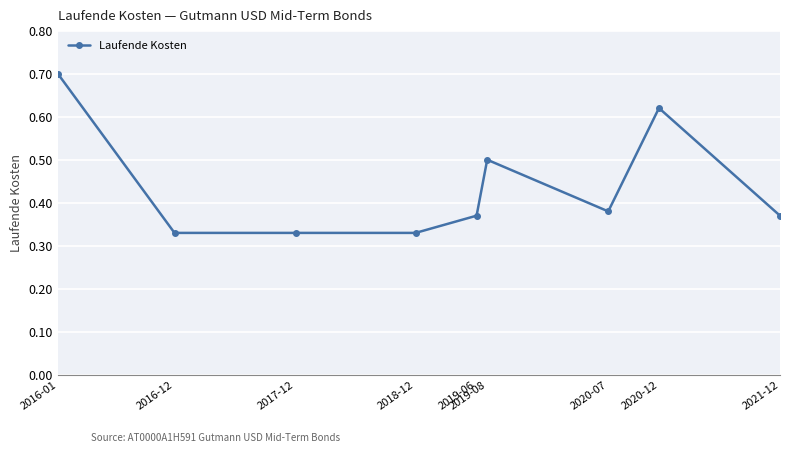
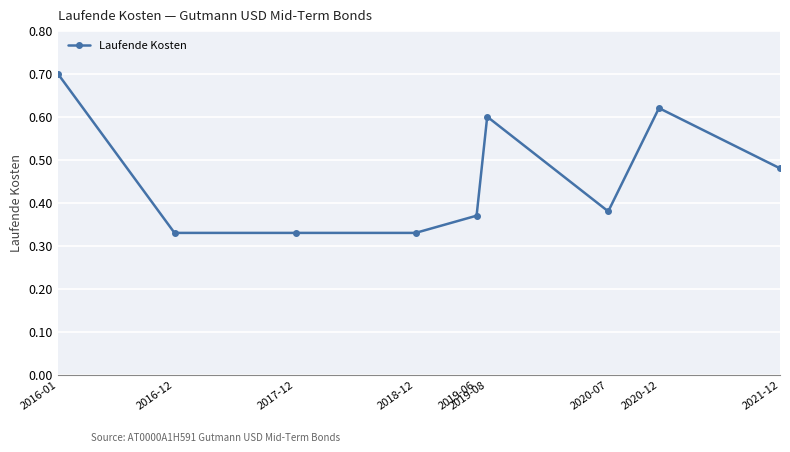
2019-08: 0.5 -> 0.6
2021-12: 0.37 -> 0.48
